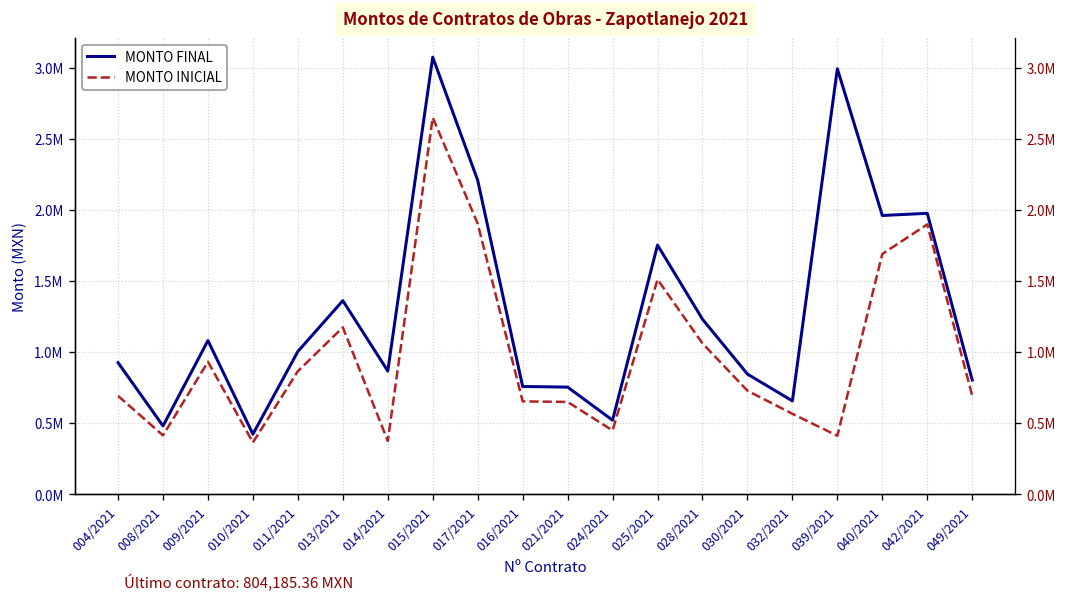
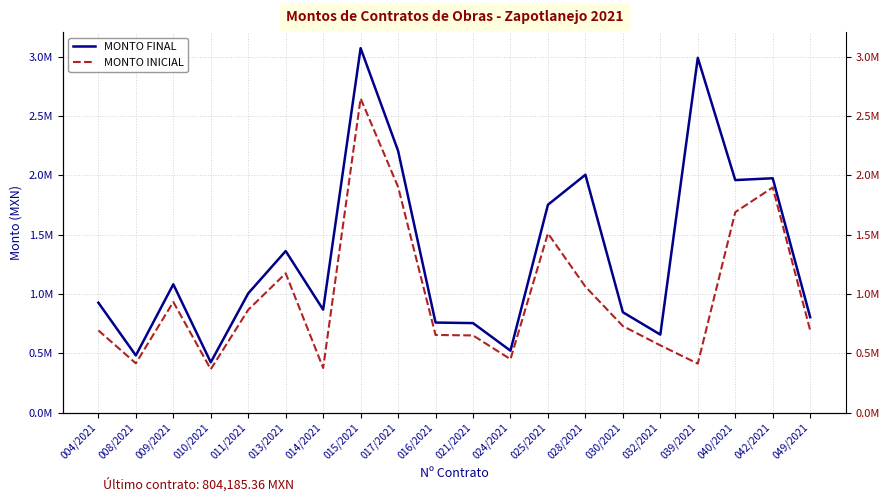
MONTO FINAL, 028/2021: 1230000 -> 2010000
